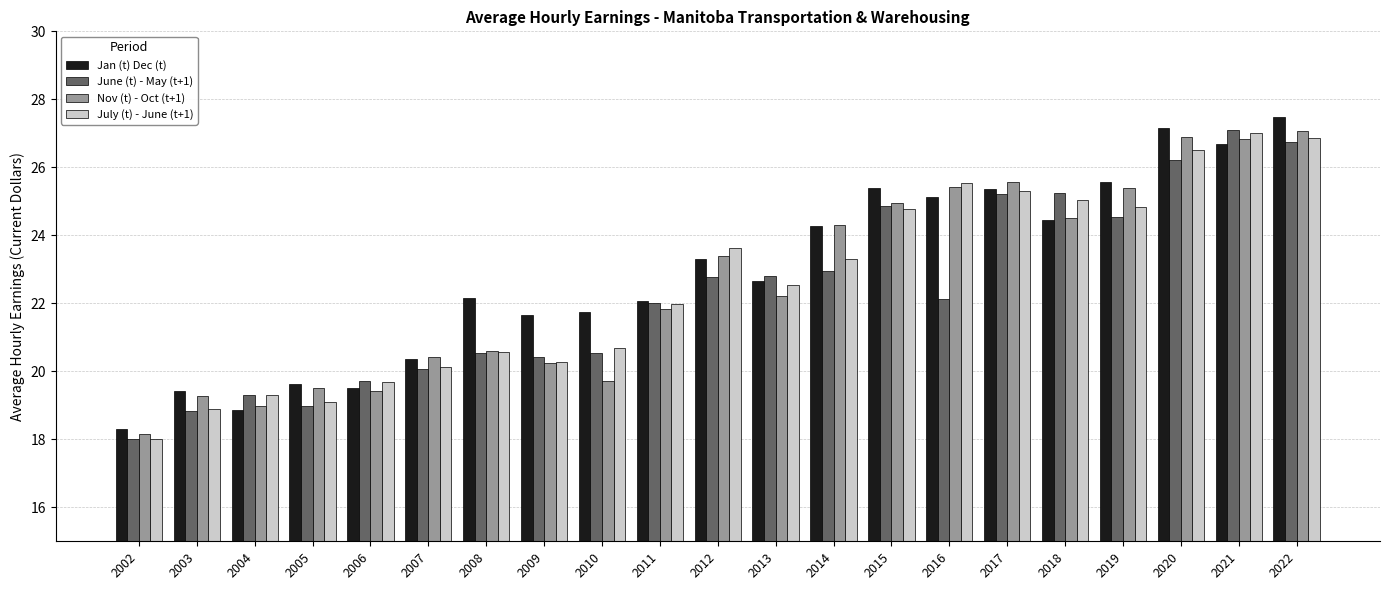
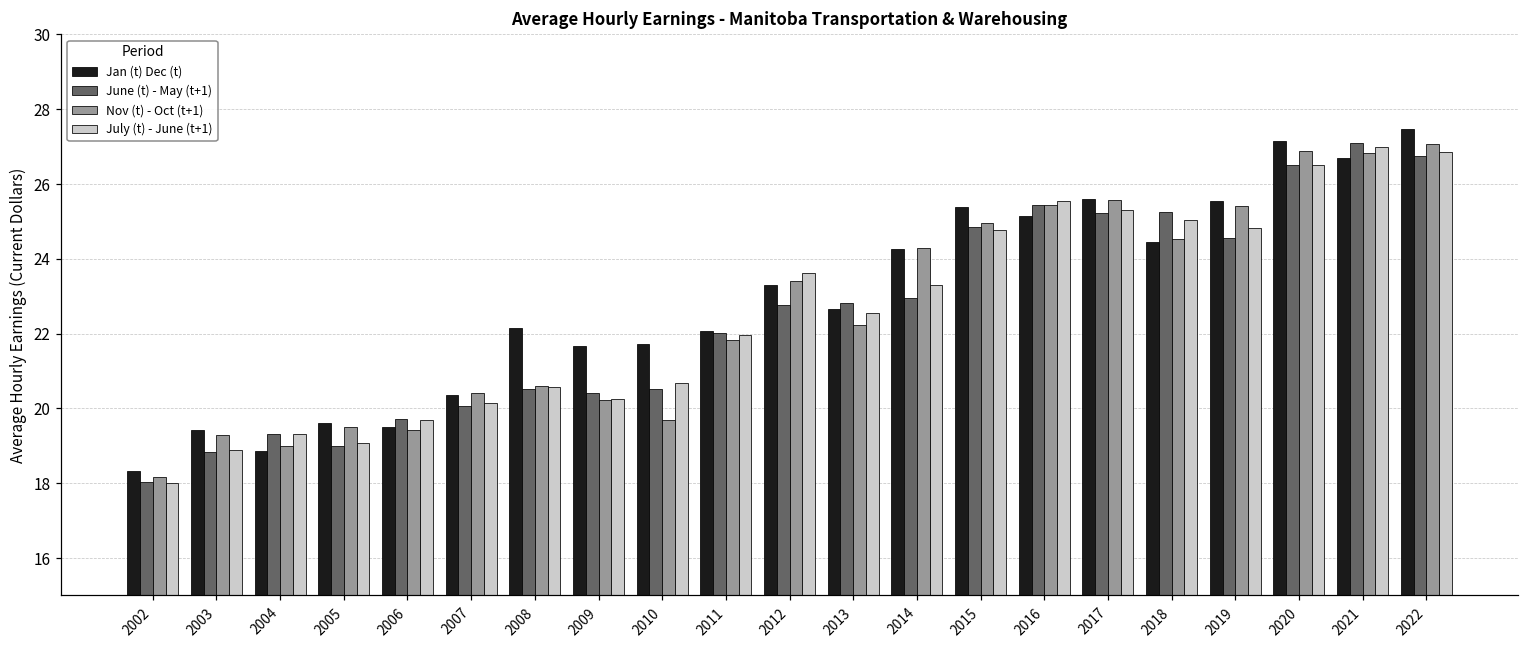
June (t) - May (t+1), 2016: 22.1 -> 25.4
Jan (t) Dec (t), 2017: 25.4 -> 25.6
June (t) - May (t+1), 2020: 26.2 -> 26.5
